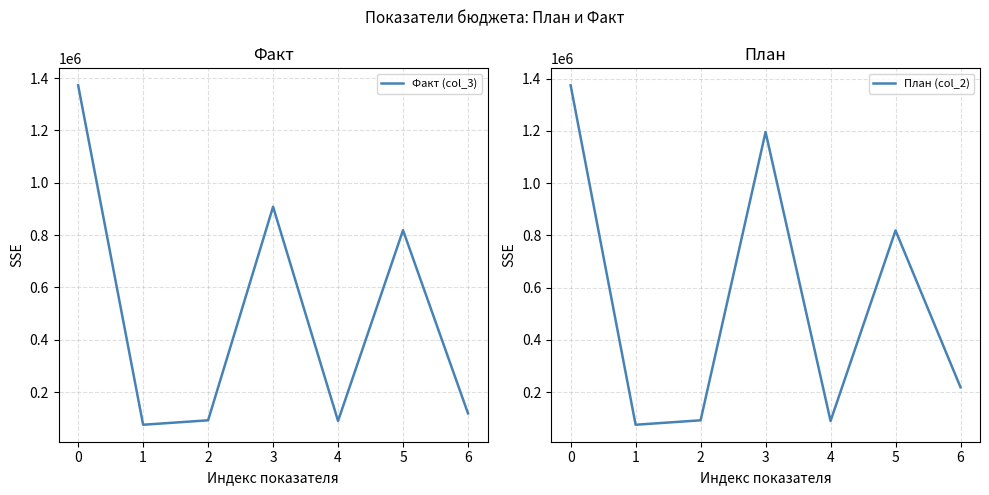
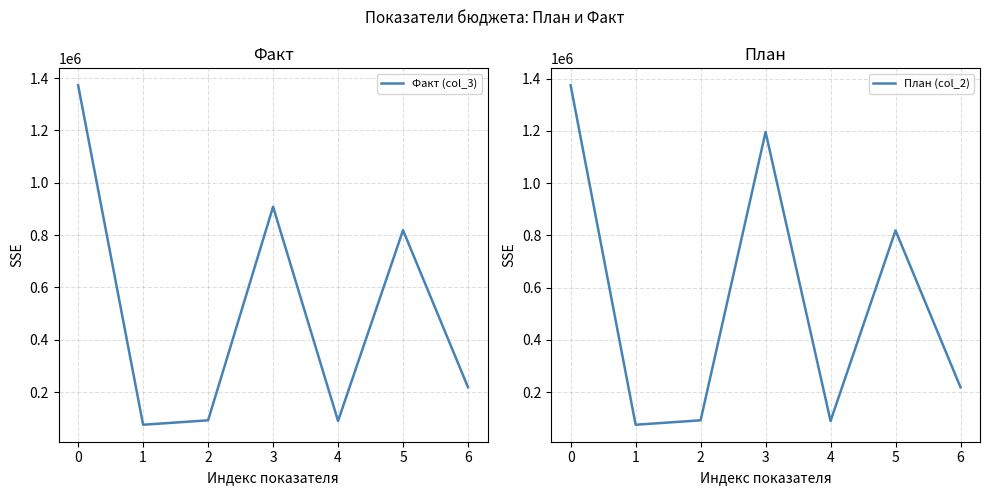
Факт, 6: 120000 -> 220000
